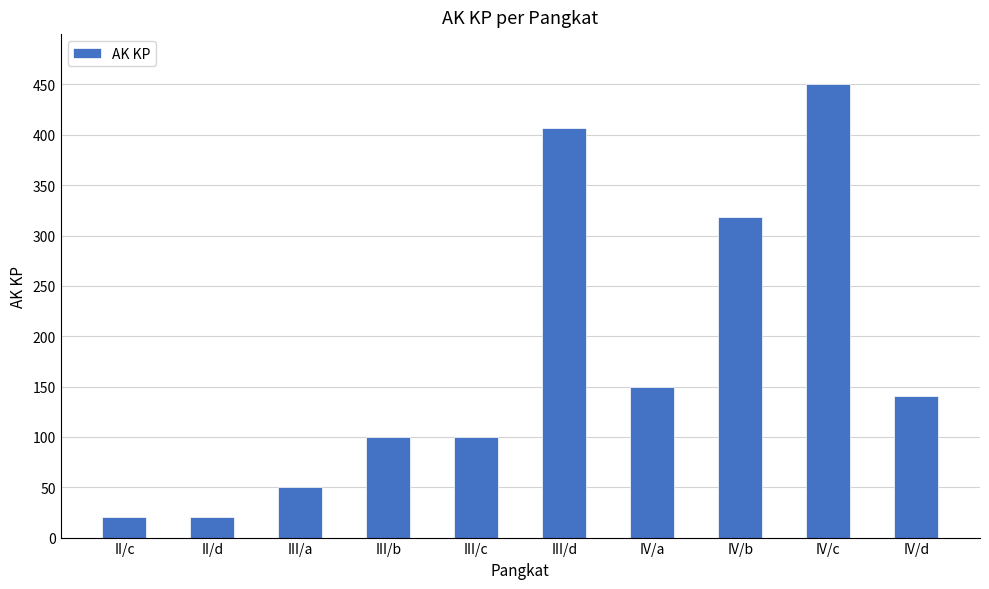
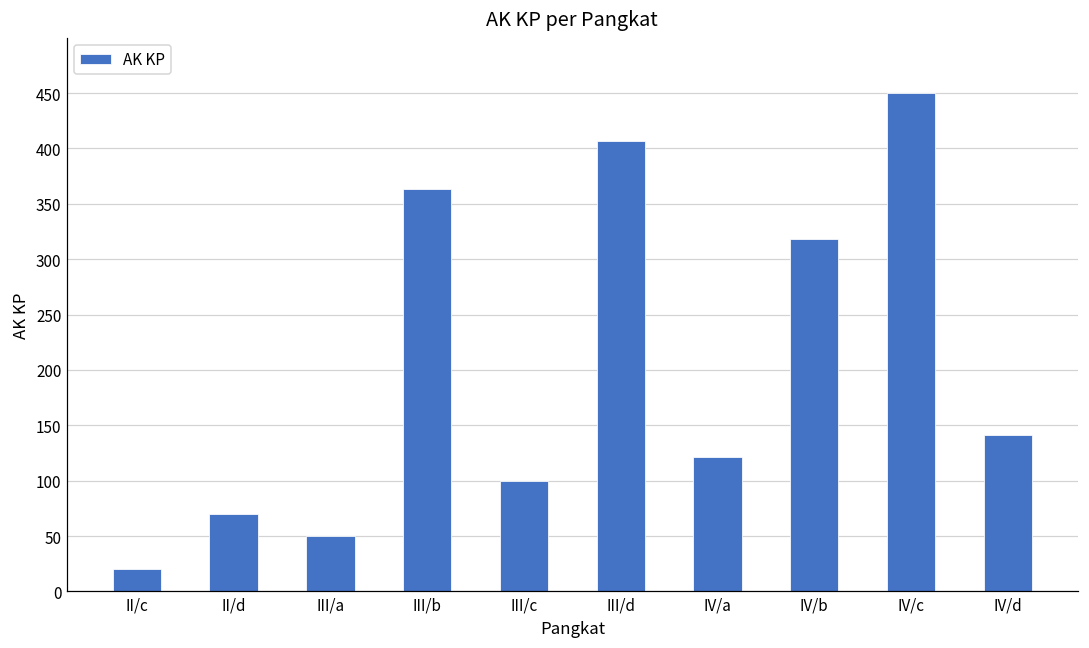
II/d: 20 -> 70
III/b: 100 -> 363
IV/a: 150 -> 121
